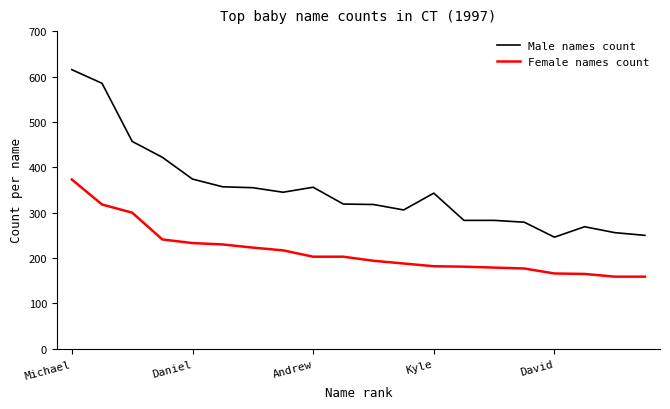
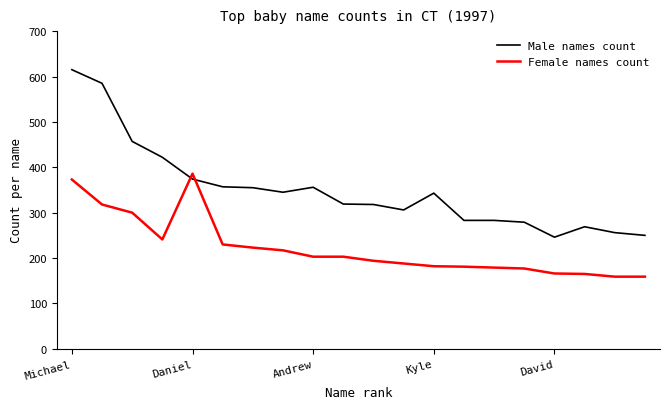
Female names count, Daniel: 230 -> 390
